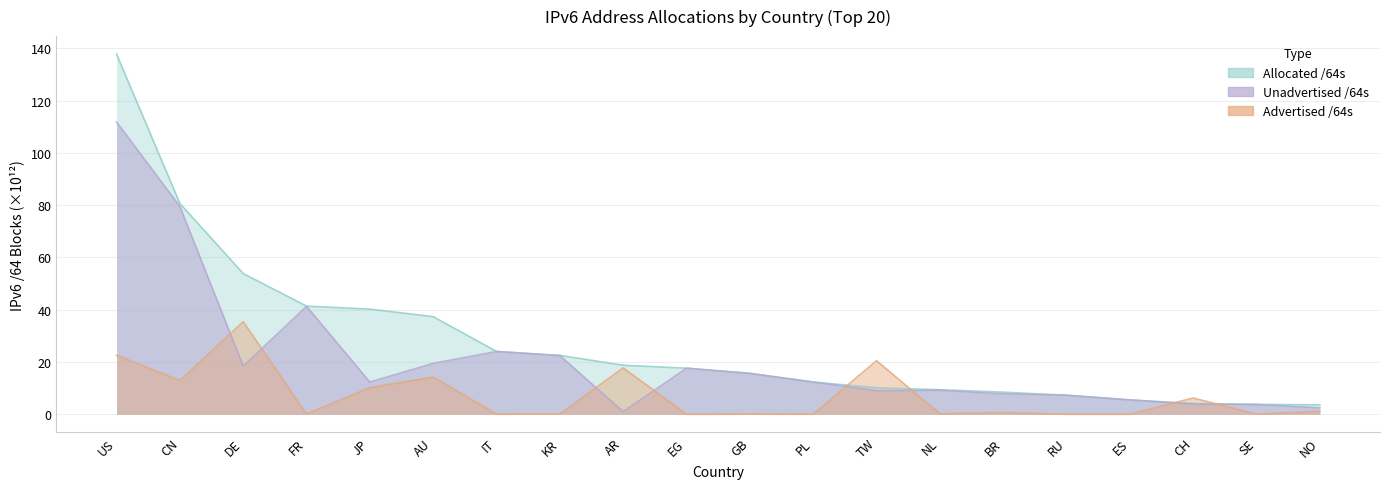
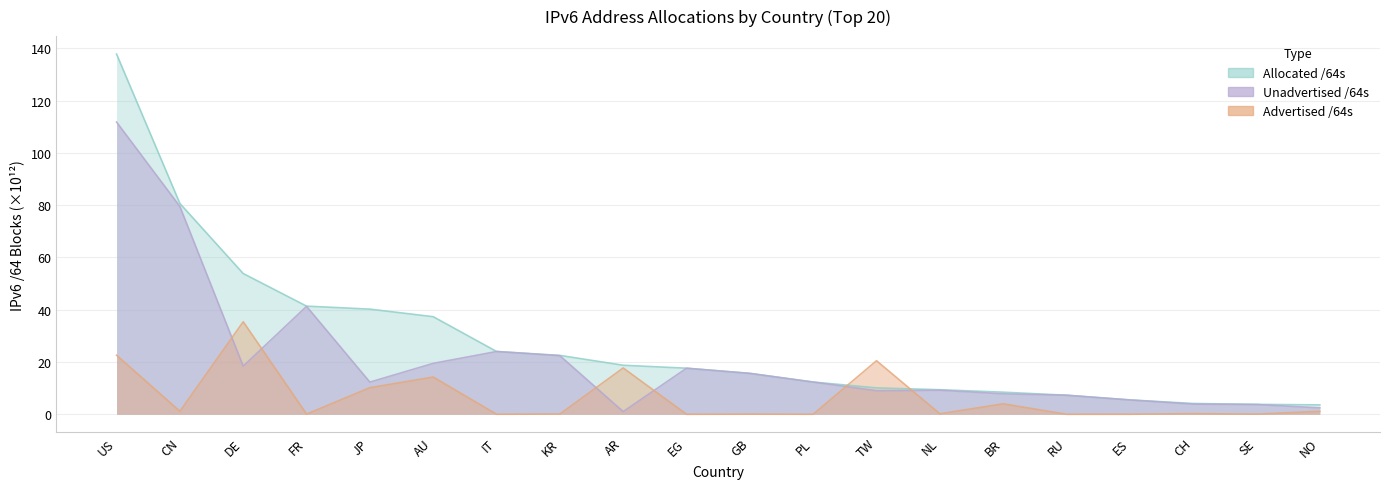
Advertised /64s, CN: 13 -> 1
Advertised /64s, BR: 1 -> 4
Advertised /64s, CH: 6 -> 0
